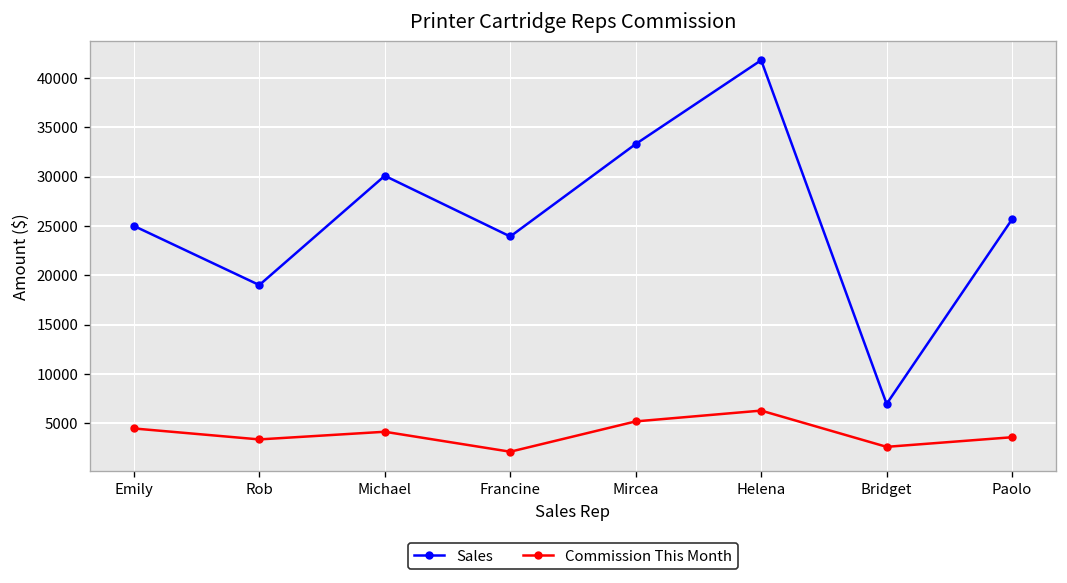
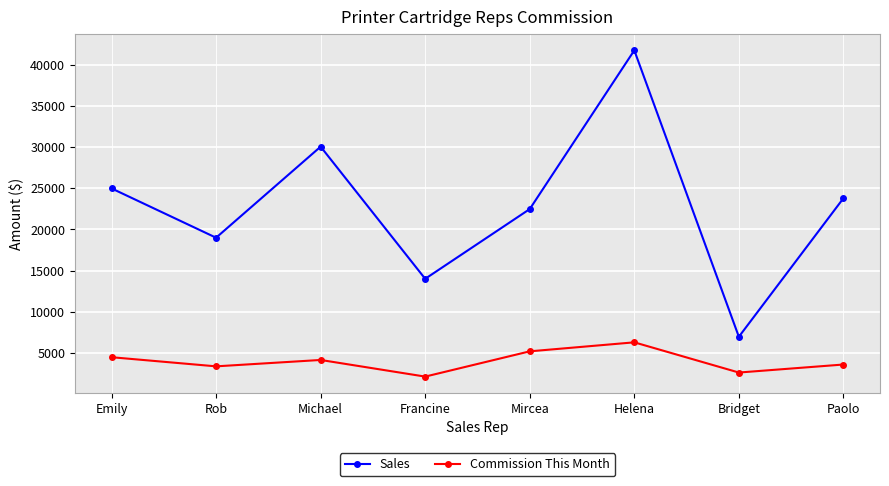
Sales, Francine: 24000 -> 14000
Sales, Mircea: 33000 -> 22000
Sales, Paolo: 26000 -> 24000
